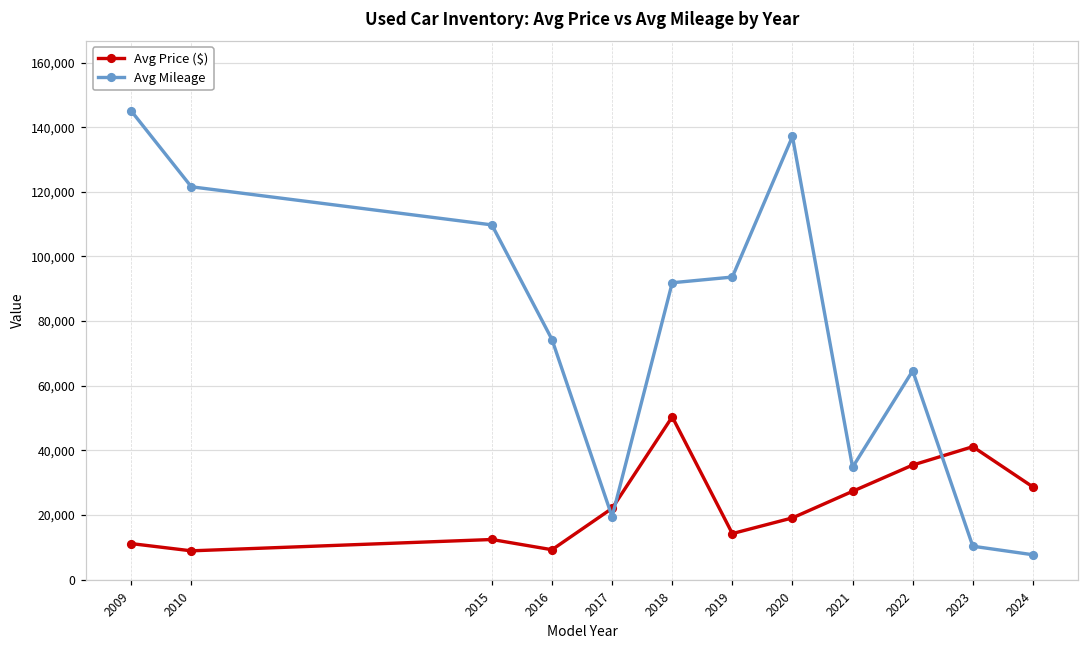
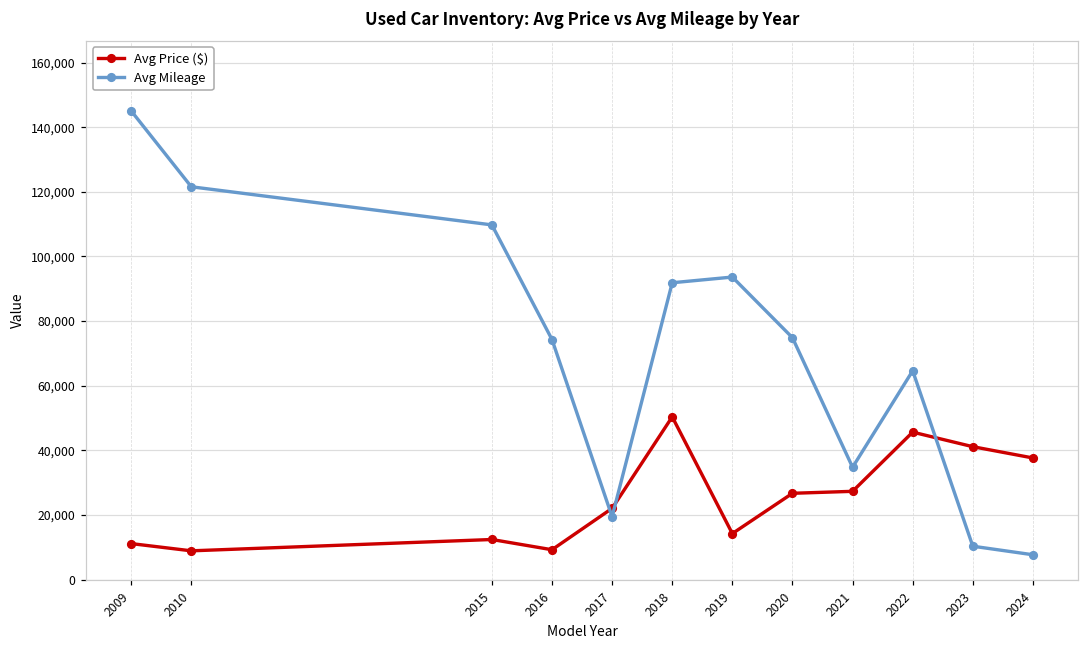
Avg Price ($), 2020: 19,000 -> 27,000
Avg Mileage, 2020: 137,000 -> 75,000
Avg Price ($), 2022: 35,000 -> 46,000
Avg Price ($), 2024: 29,000 -> 38,000
